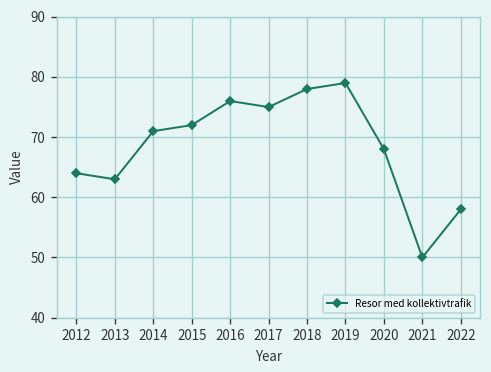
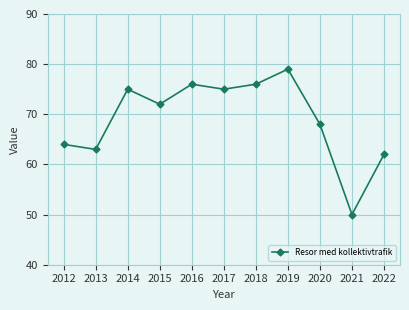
2014: 71 -> 75
2018: 78 -> 76
2022: 58 -> 62
